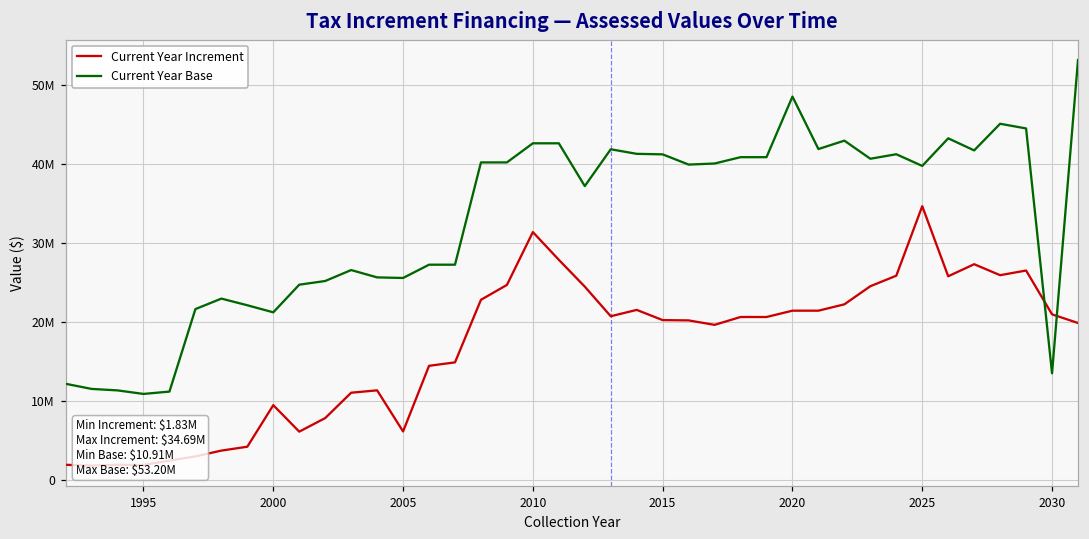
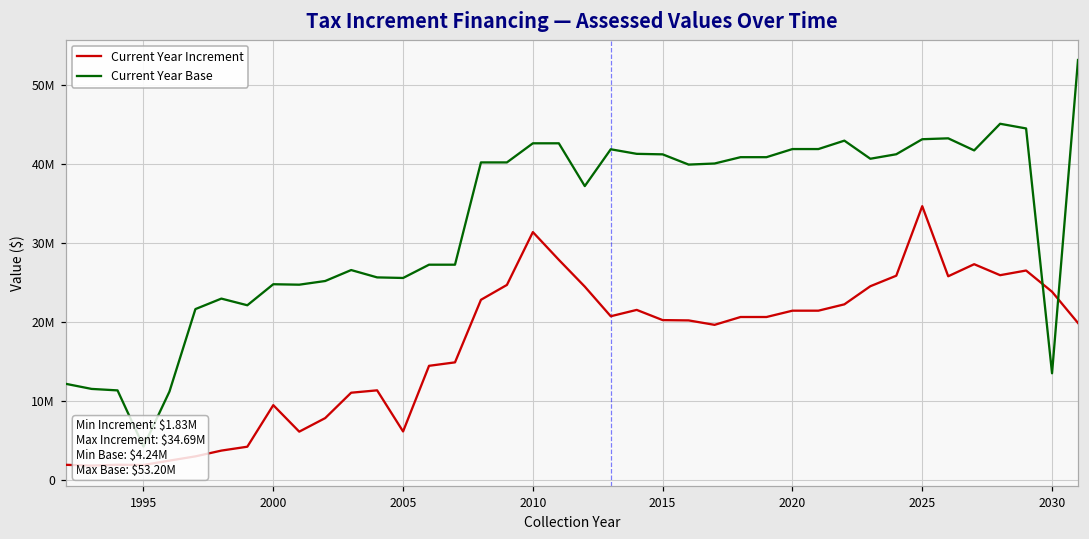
Current Year Base, 1995: 11000000 -> 4000000
Current Year Base, 2000: 21000000 -> 25000000
Current Year Base, 2020: 49000000 -> 42000000
Current Year Base, 2025: 40000000 -> 43000000
Current Year Increment, 2030: 21000000 -> 24000000
